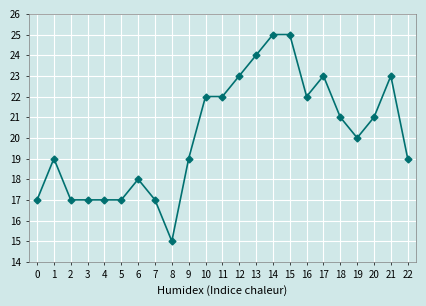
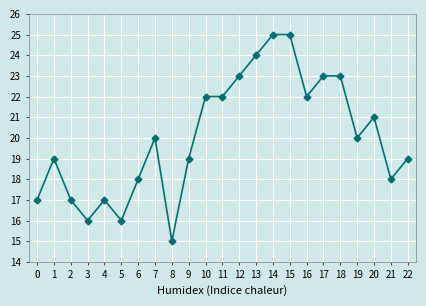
3: 17 -> 16
5: 17 -> 16
7: 17 -> 20
18: 21 -> 23
21: 23 -> 18
